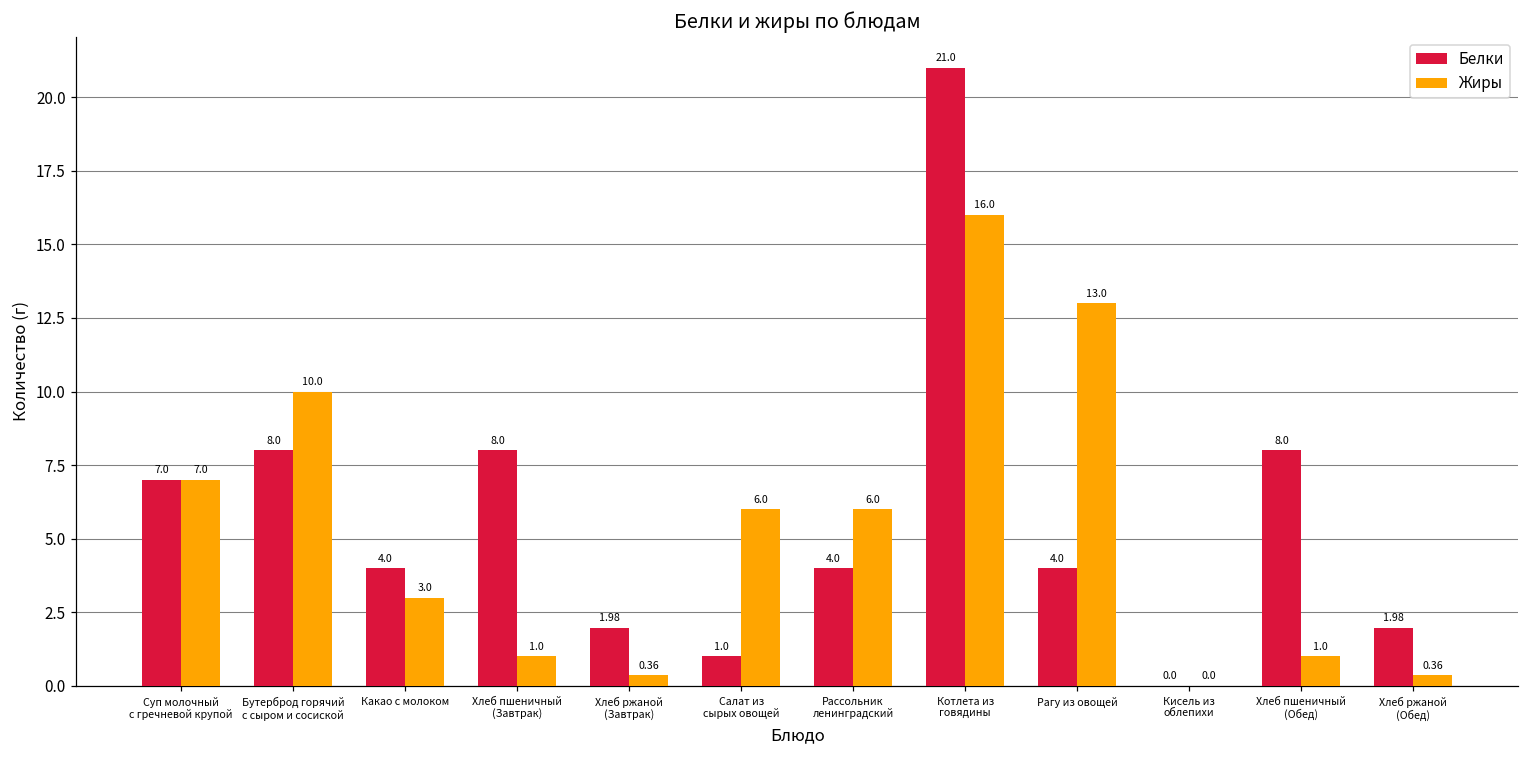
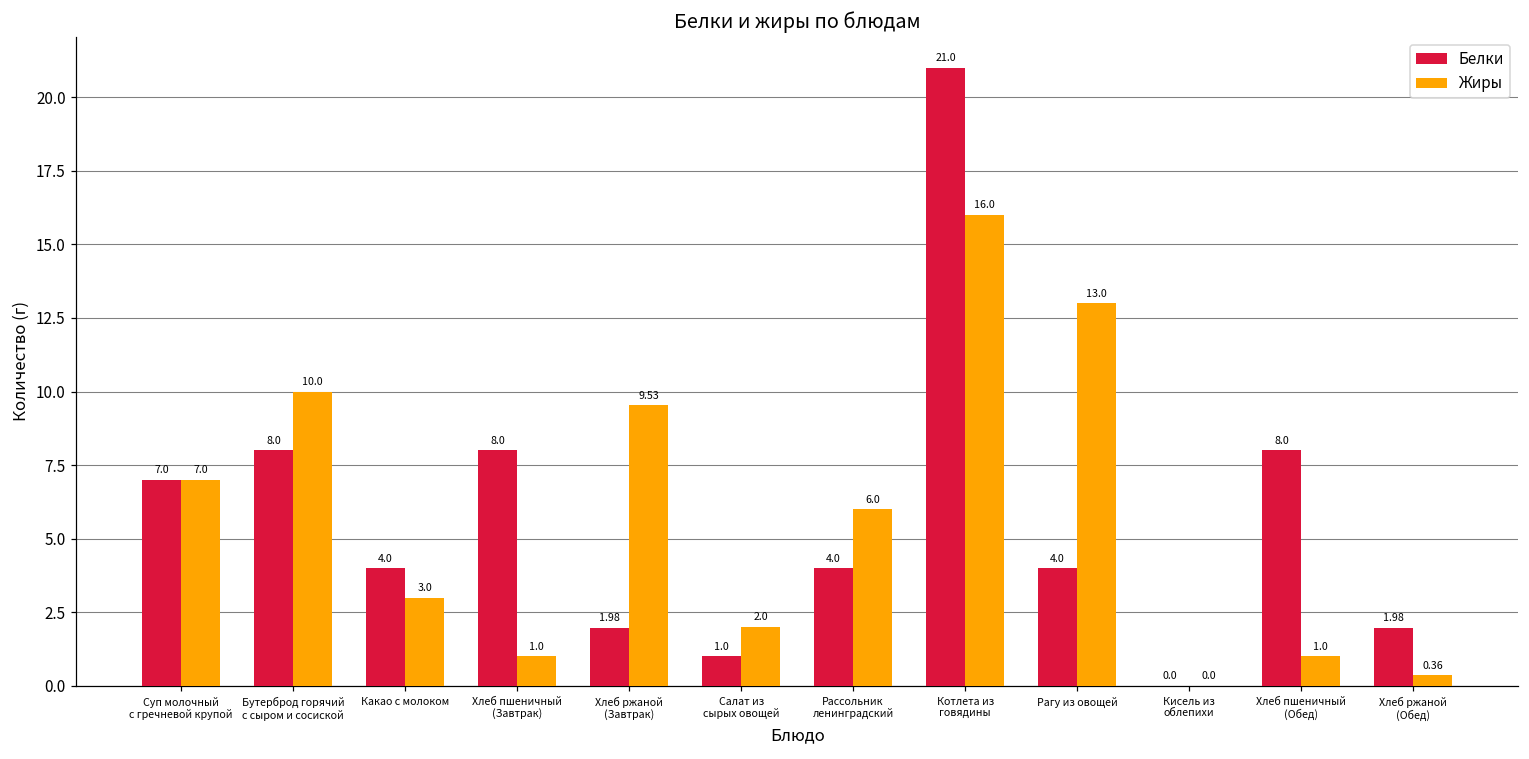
Жиры, Хлеб ржаной (Завтрак): 0.36 -> 9.53
Жиры, Салат из сырых овощей: 6.0 -> 2.0
